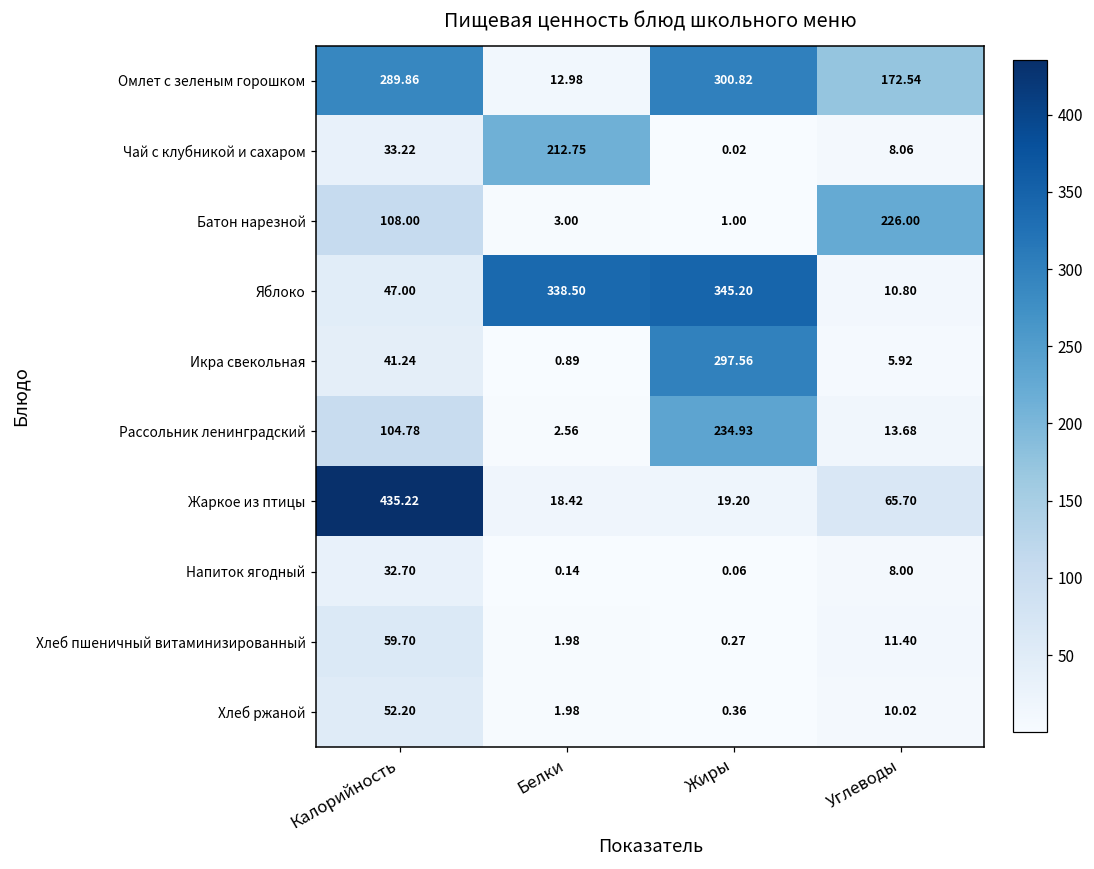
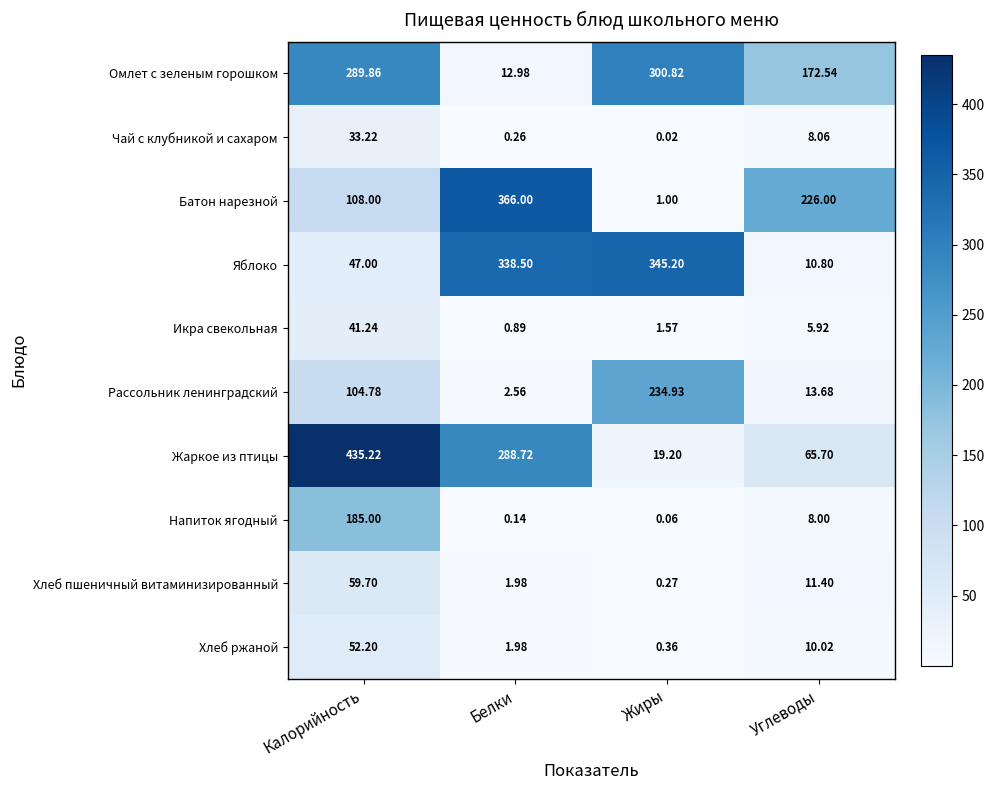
Чай с клубникой и сахаром, Белки: 212.75 -> 0.26
Батон нарезной, Белки: 3.00 -> 366.00
Икра свекольная, Жиры: 297.56 -> 1.57
Жаркое из птицы, Белки: 18.42 -> 288.72
Напиток ягодный, Калорийность: 32.70 -> 185.00
